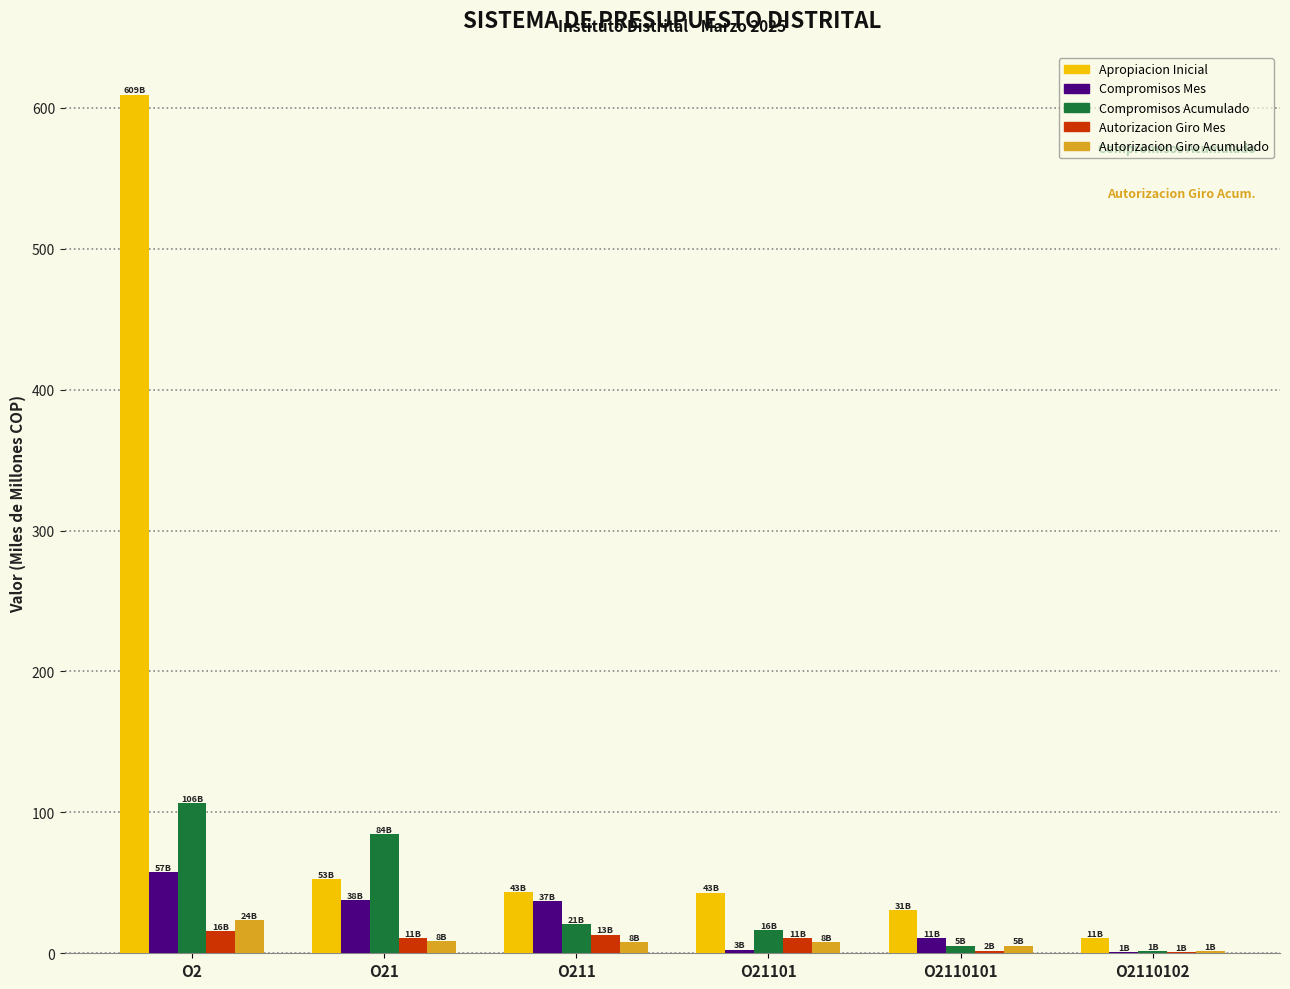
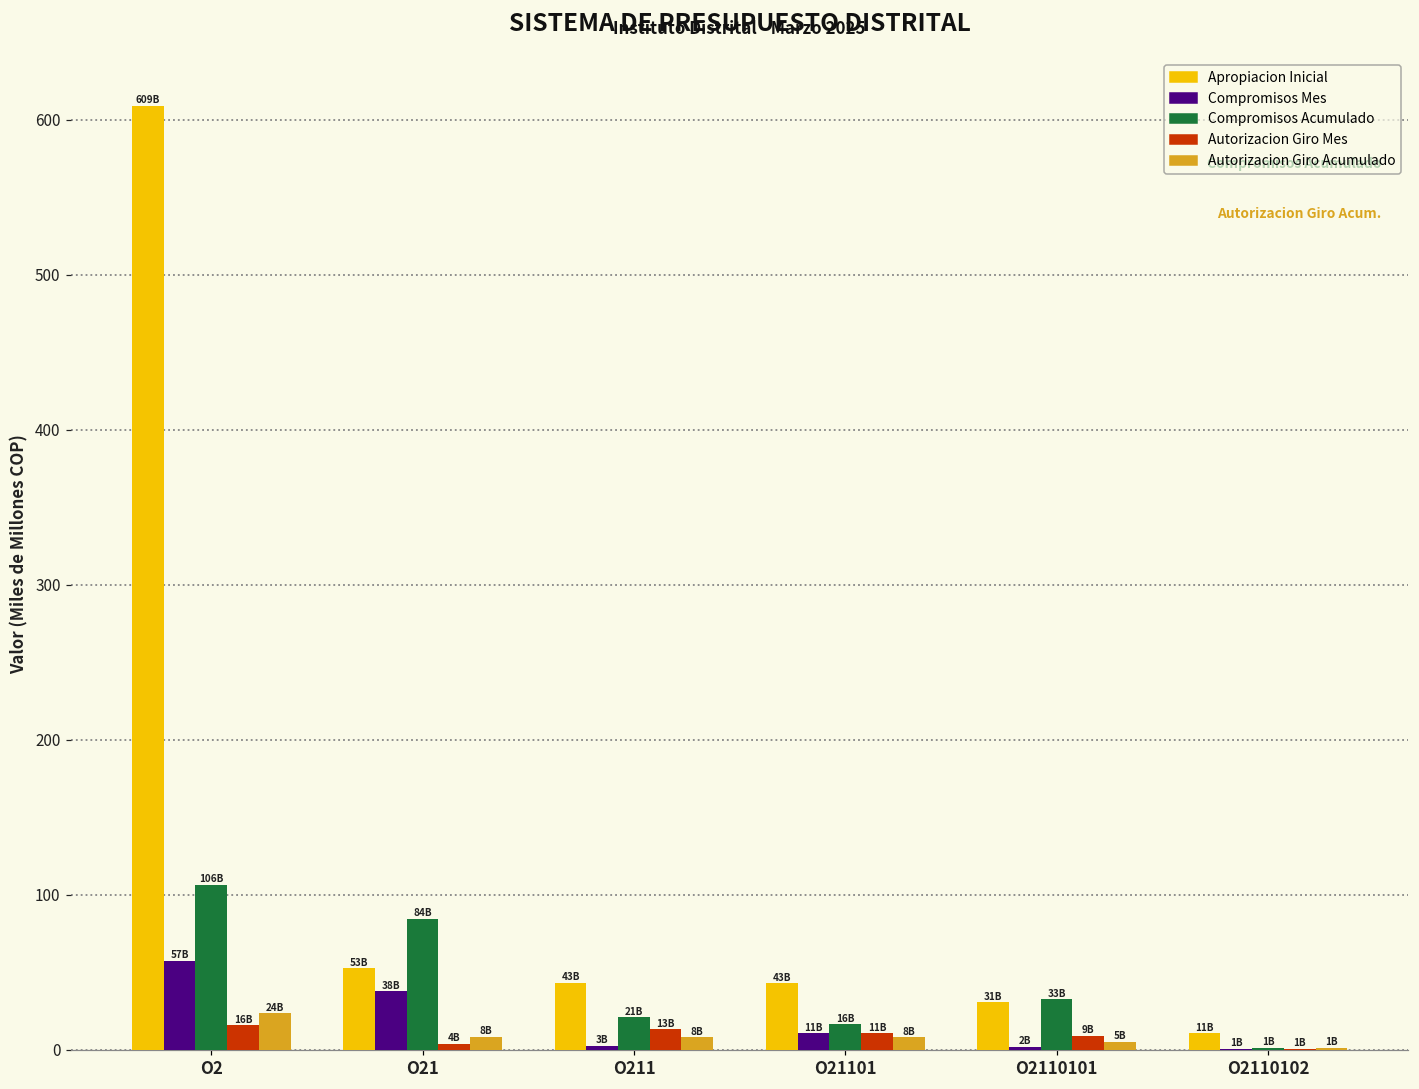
Autorizacion Giro Mes, O21: 11B -> 4B
Compromisos Mes, O211: 37B -> 3B
Compromisos Mes, O21101: 3B -> 11B
Compromisos Mes, O2110101: 11B -> 2B
Compromisos Acumulado, O2110101: 5B -> 33B
Autorizacion Giro Mes, O2110101: 2B -> 9B
